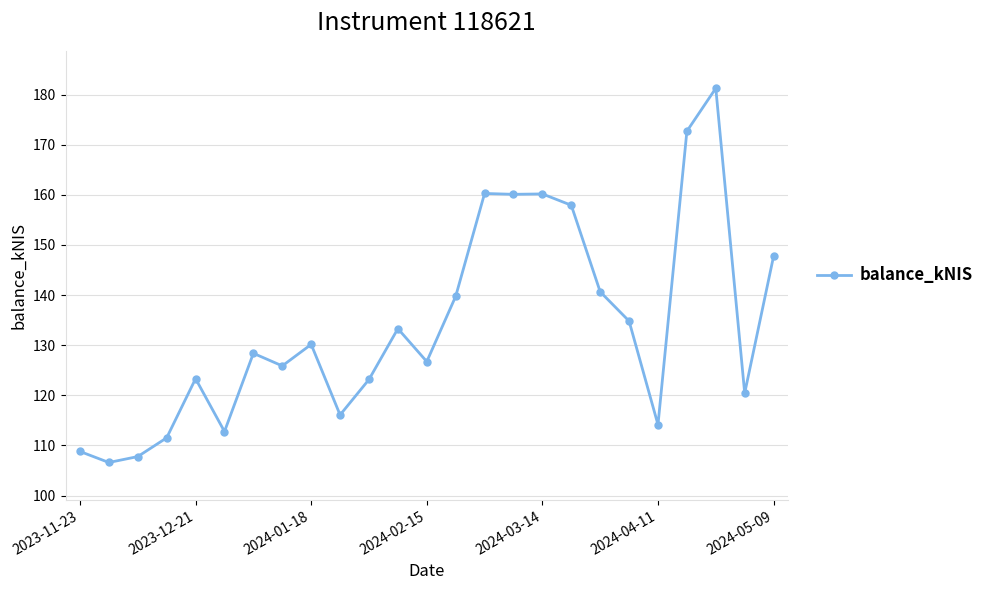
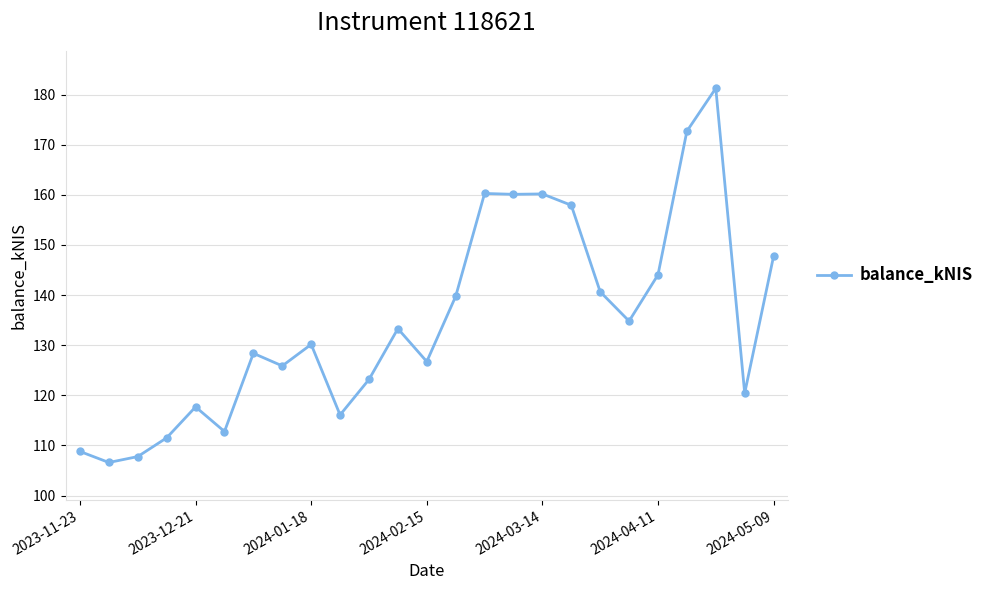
2023-12-21: 123 -> 118
2024-04-11: 114 -> 144
